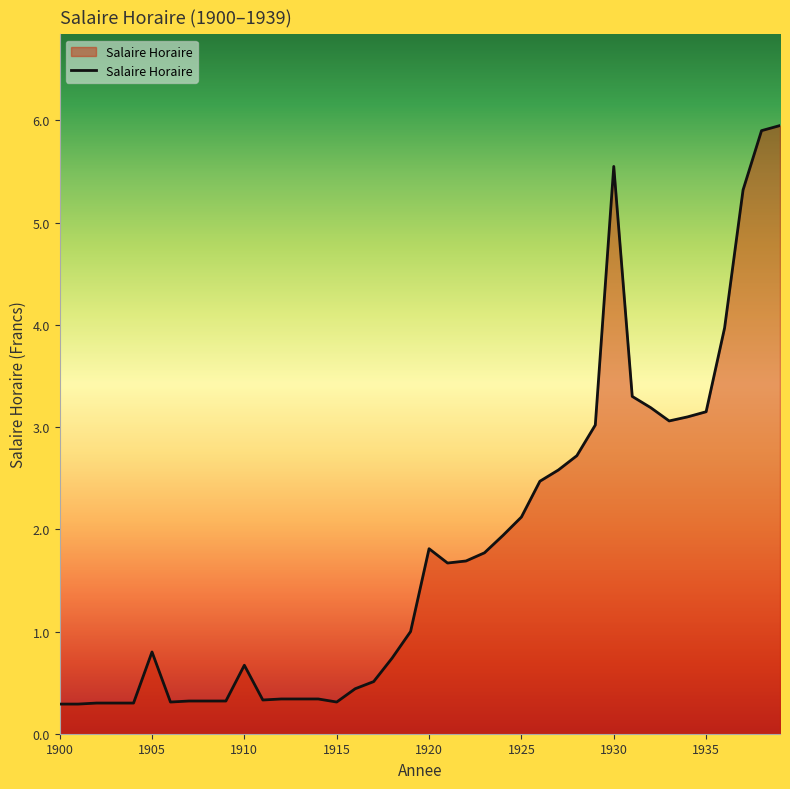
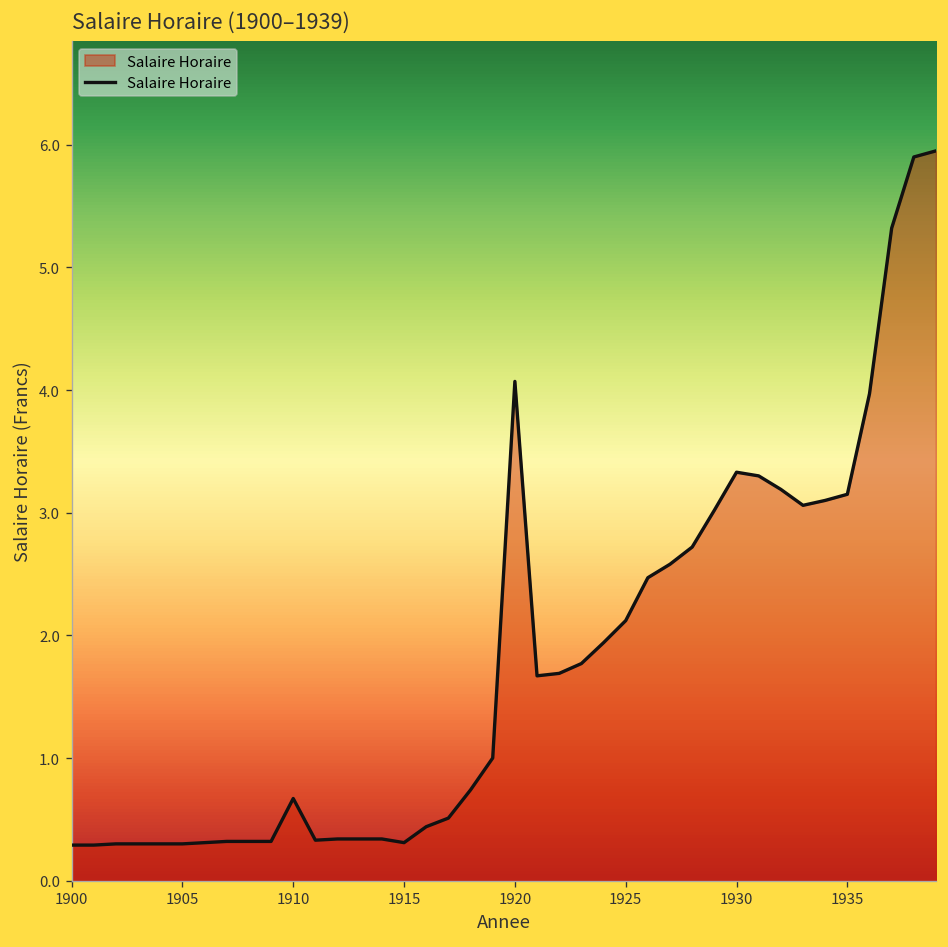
1905: 0.8 -> 0.3
1920: 1.81 -> 4.07
1930: 5.55 -> 3.33
